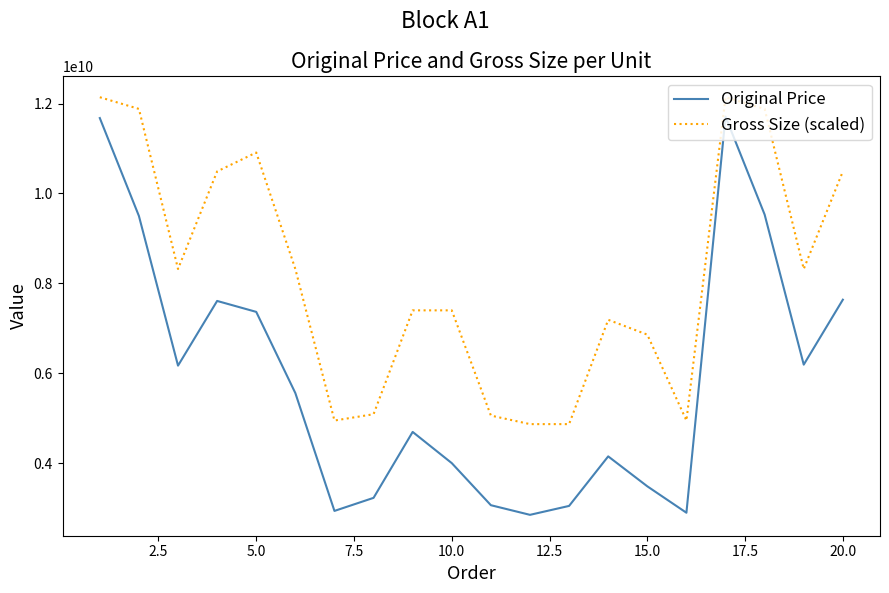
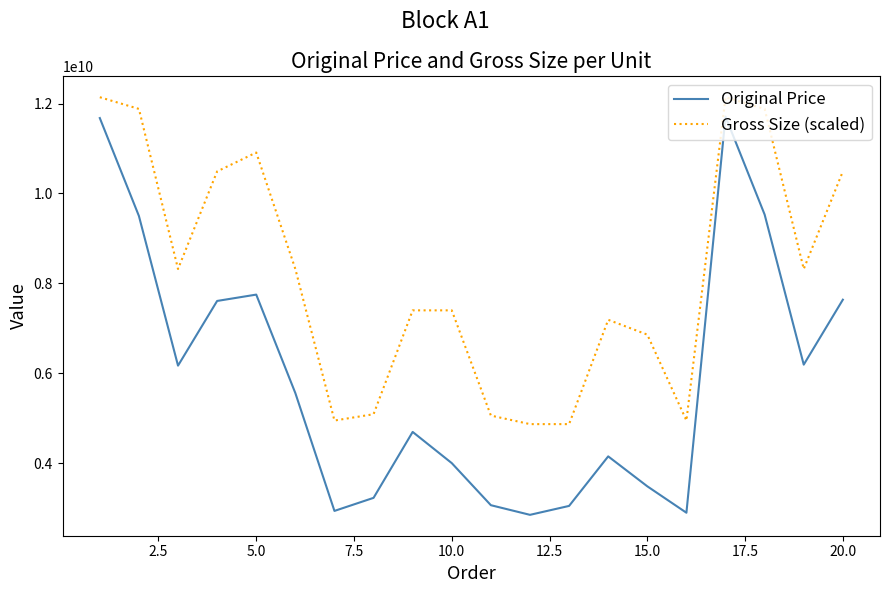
Original Price, 5.0: 7400000000 -> 7800000000
